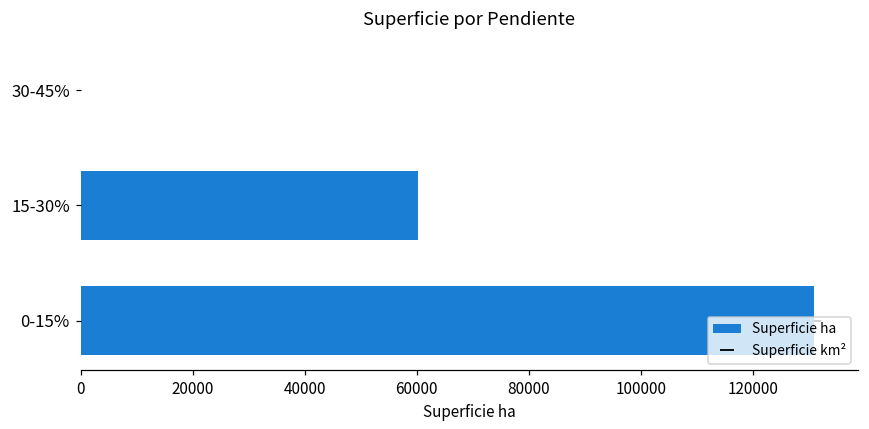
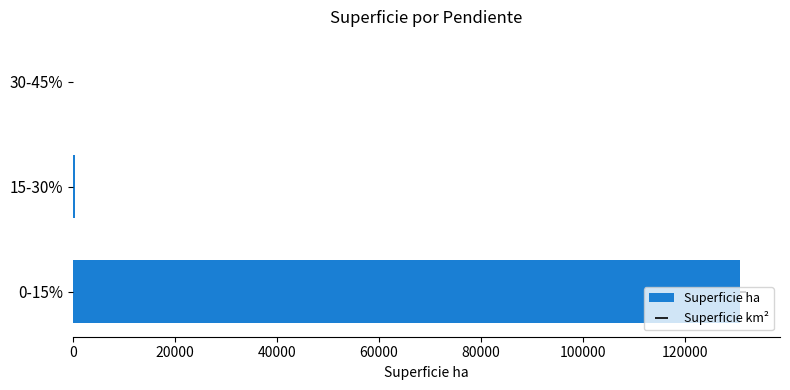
15-30%: 60000 -> 0
